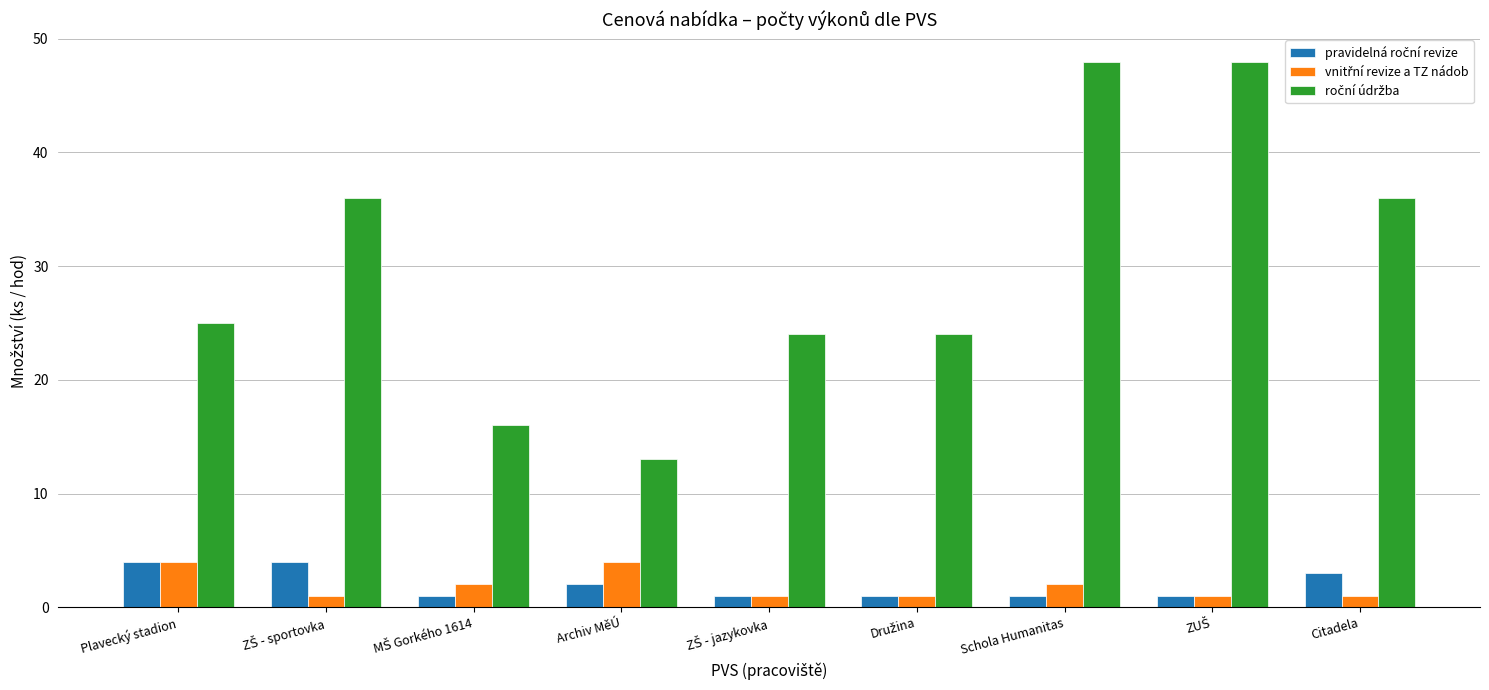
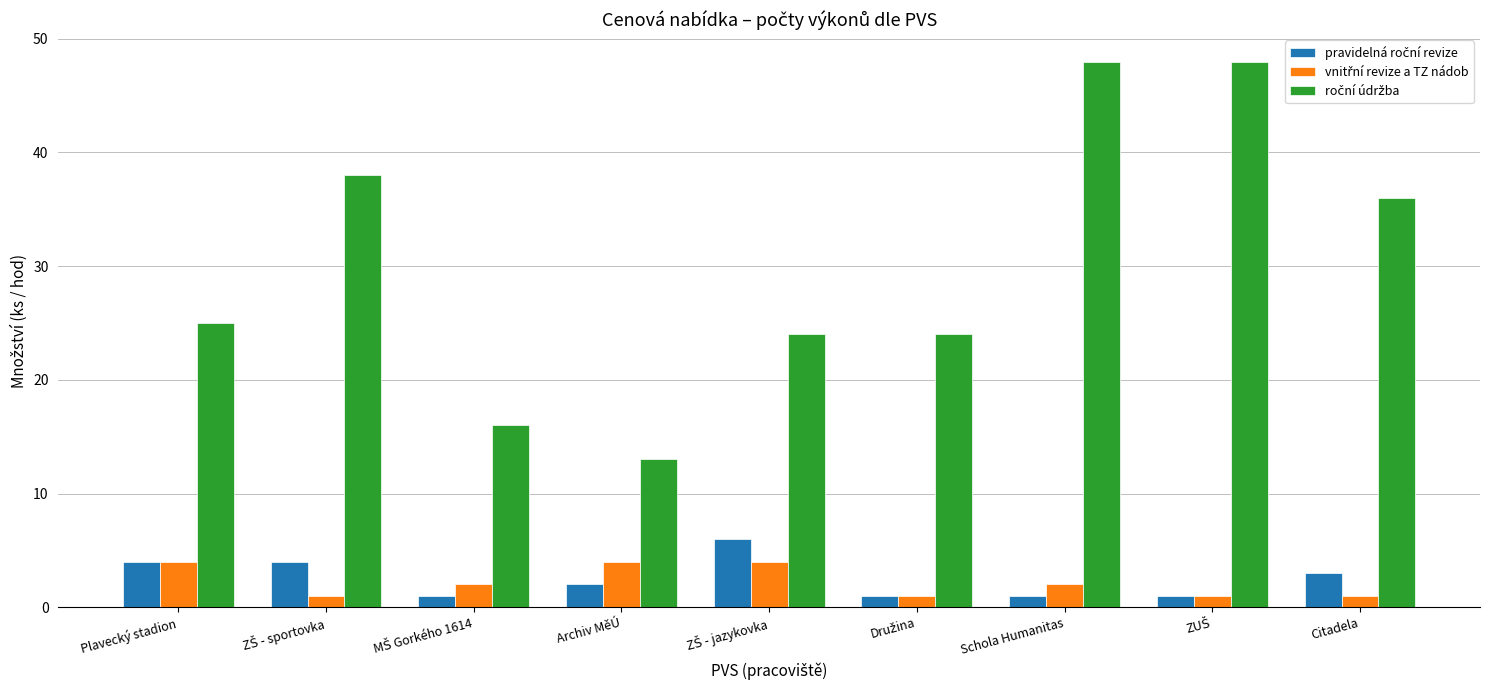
roční údržba, ZŠ - sportovka: 36 -> 38
pravidelná roční revize, ZŠ - jazykovka: 1 -> 6
vnitřní revize a TZ nádob, ZŠ - jazykovka: 1 -> 4
